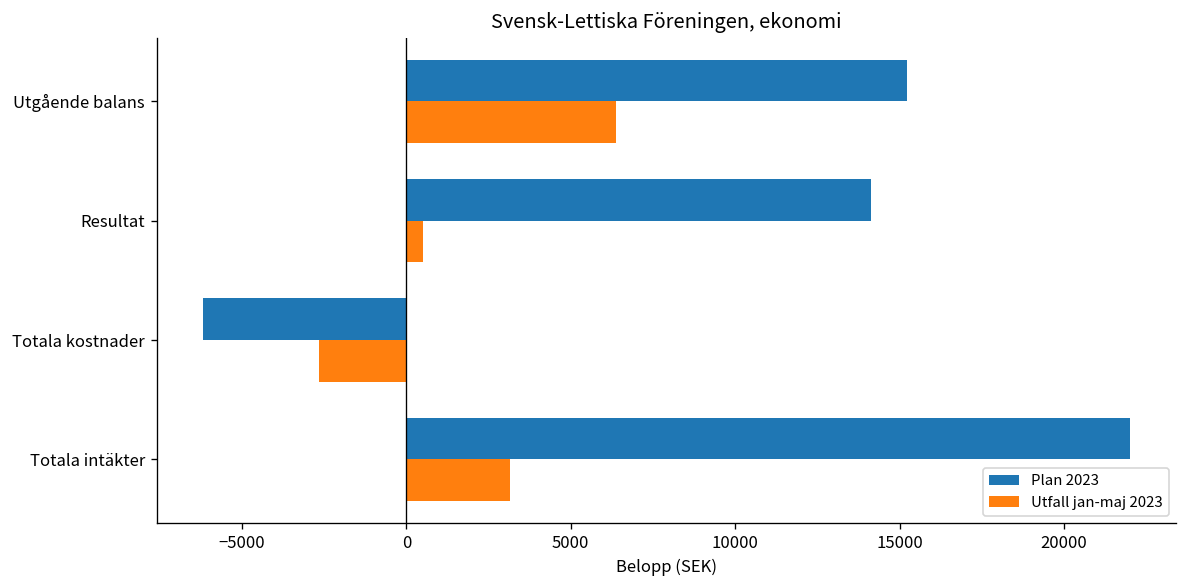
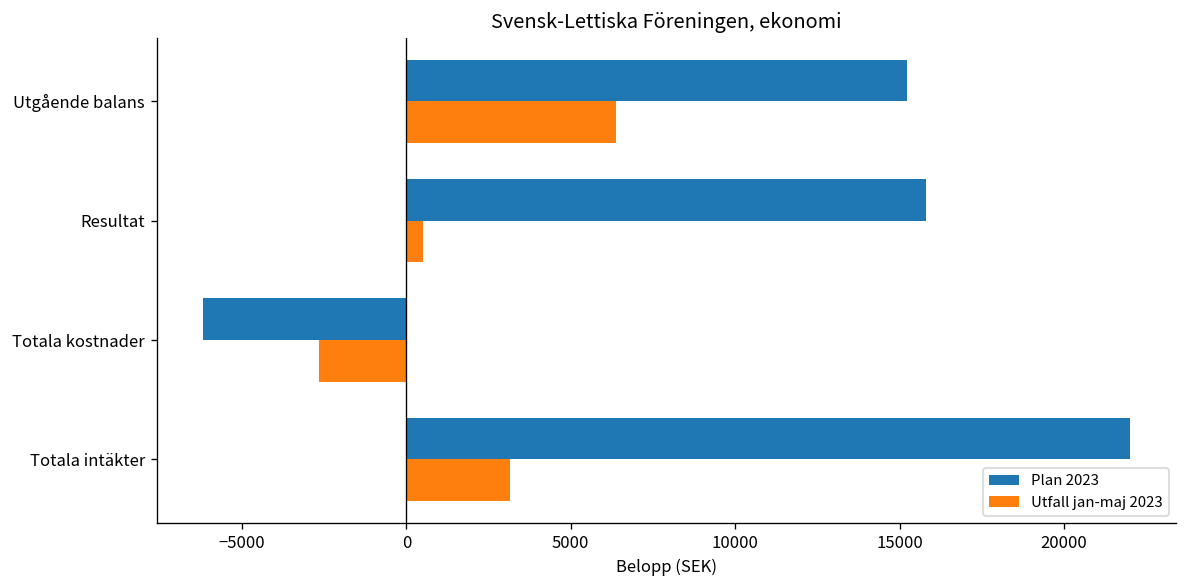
Plan 2023, Resultat: 14100 -> 15800
